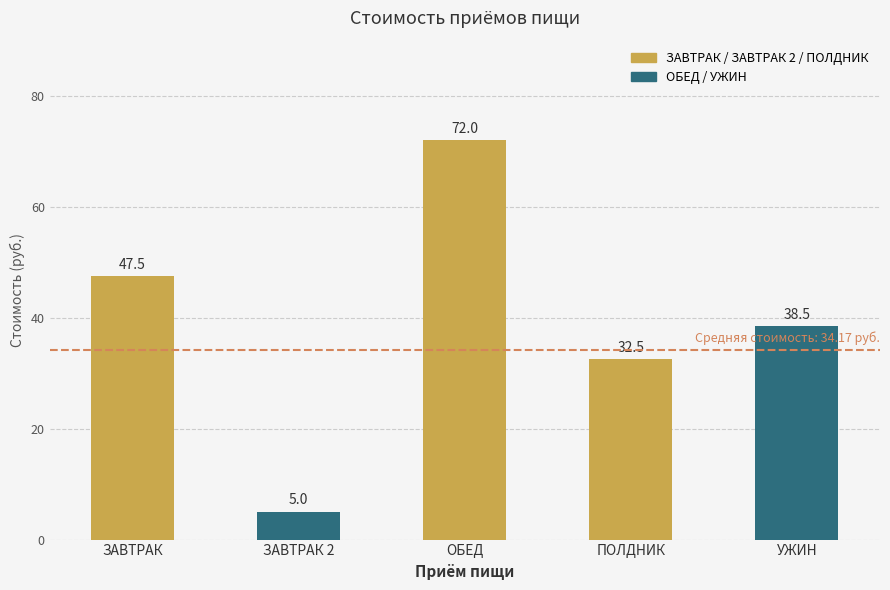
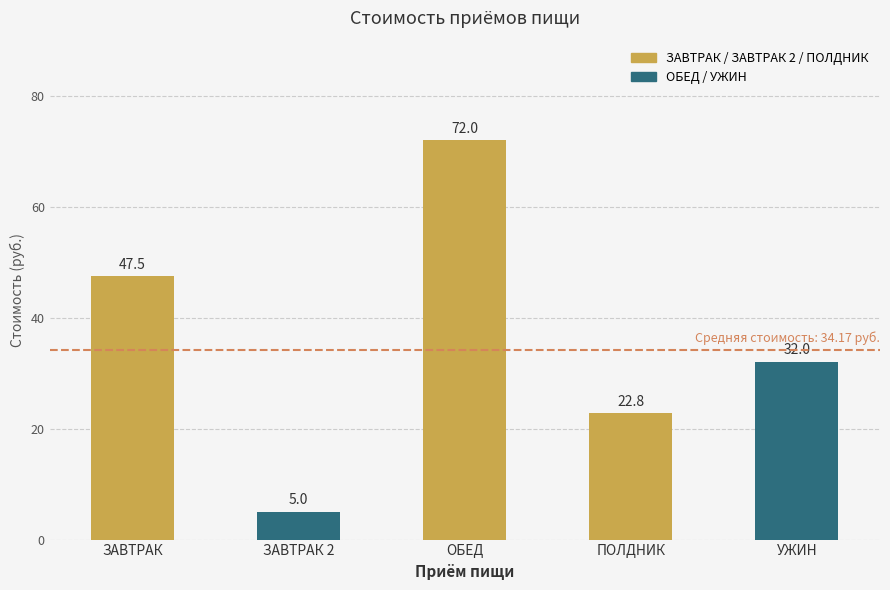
ПОЛДНИК: 32.5 -> 22.8
УЖИН: 38.5 -> 32.0
